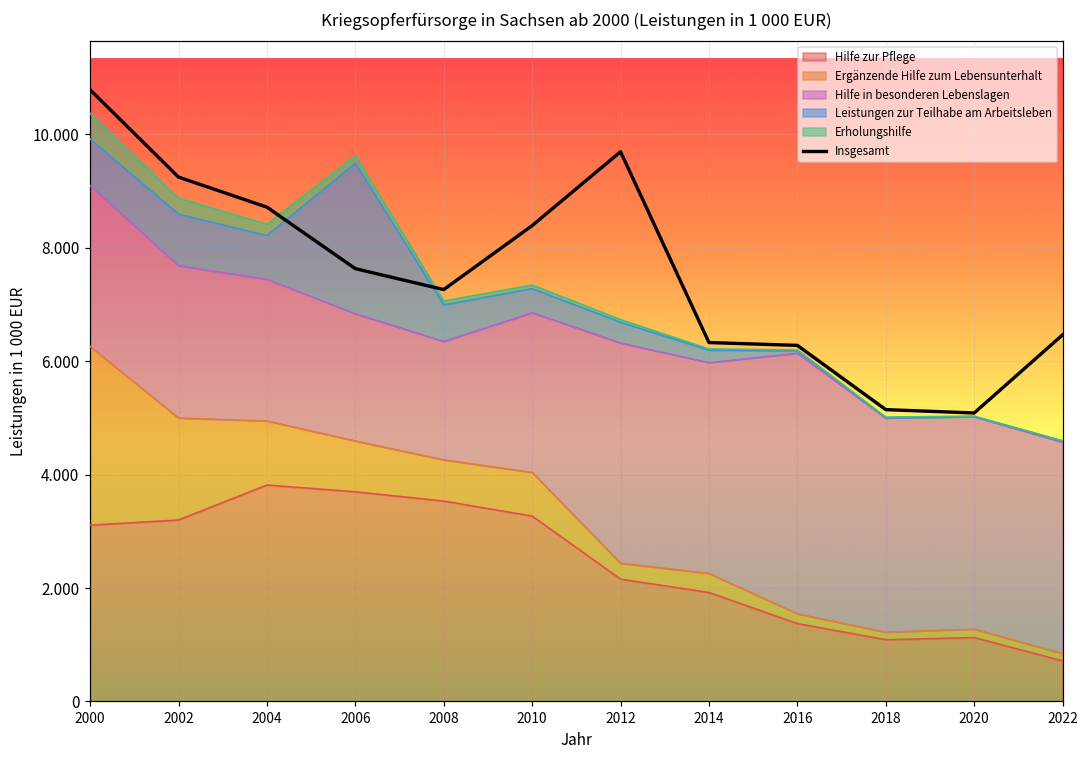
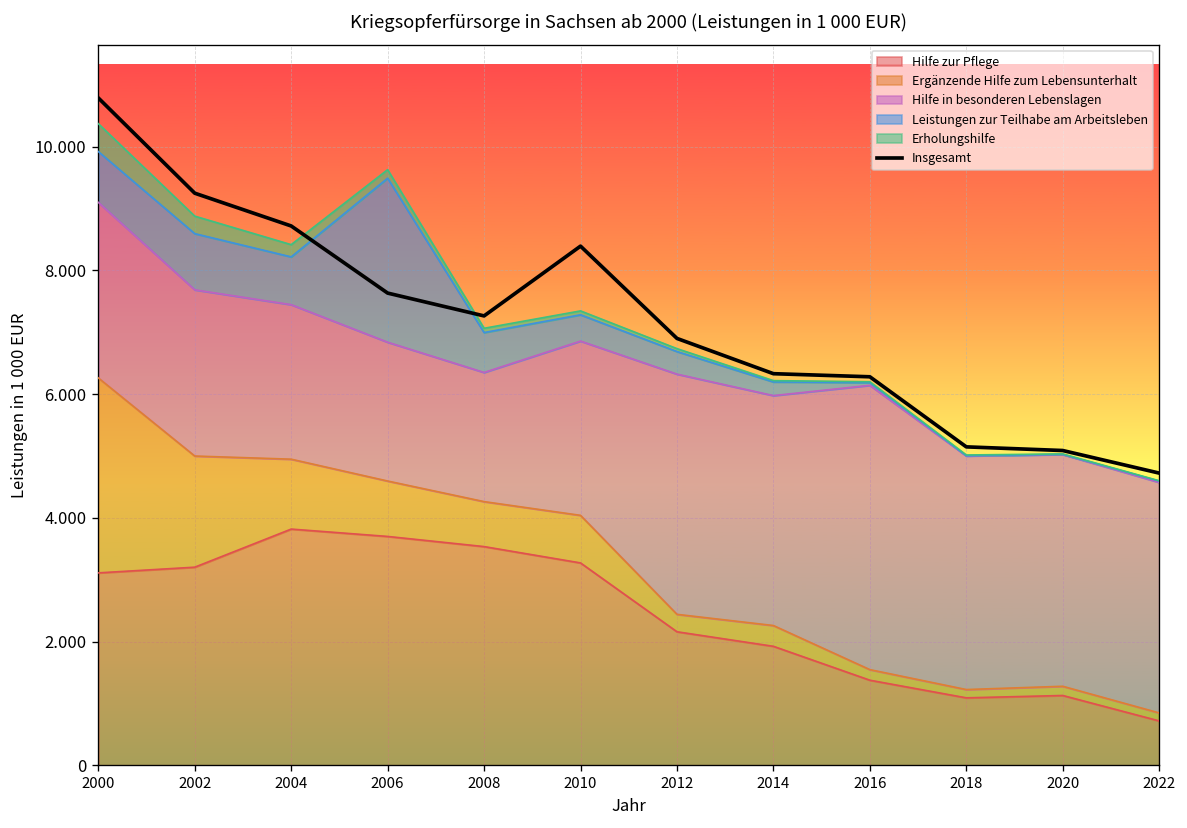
Insgesamt, 2012: 9.7 -> 6.9
Insgesamt, 2022: 6.5 -> 4.7
